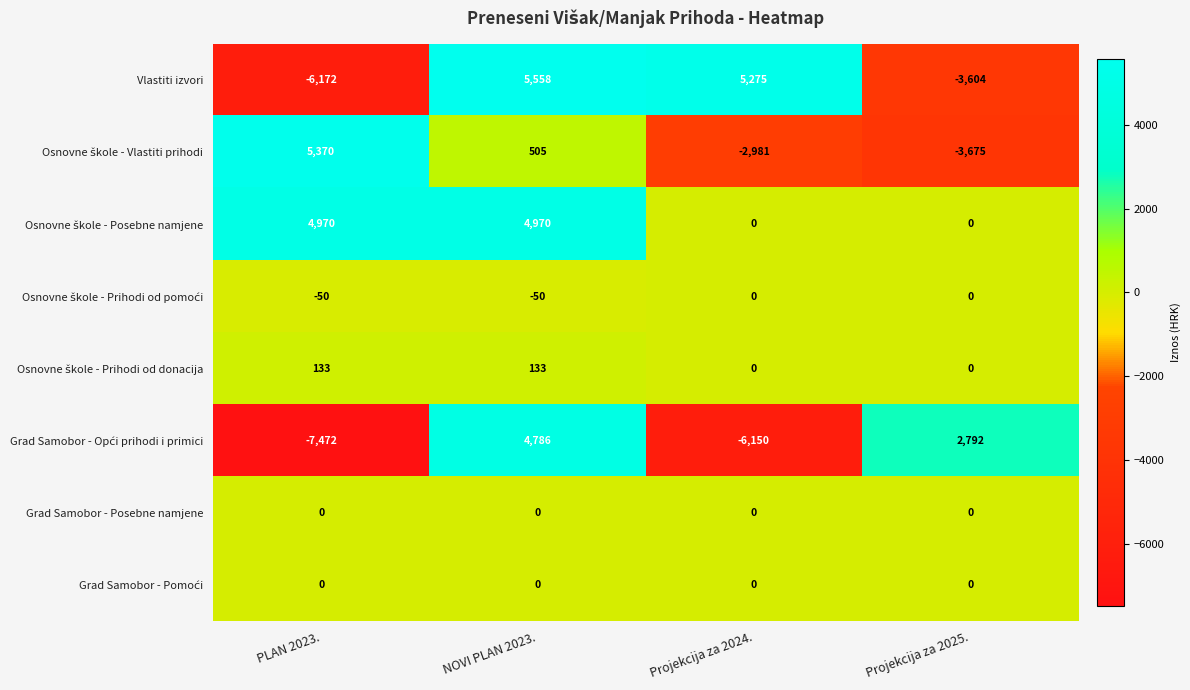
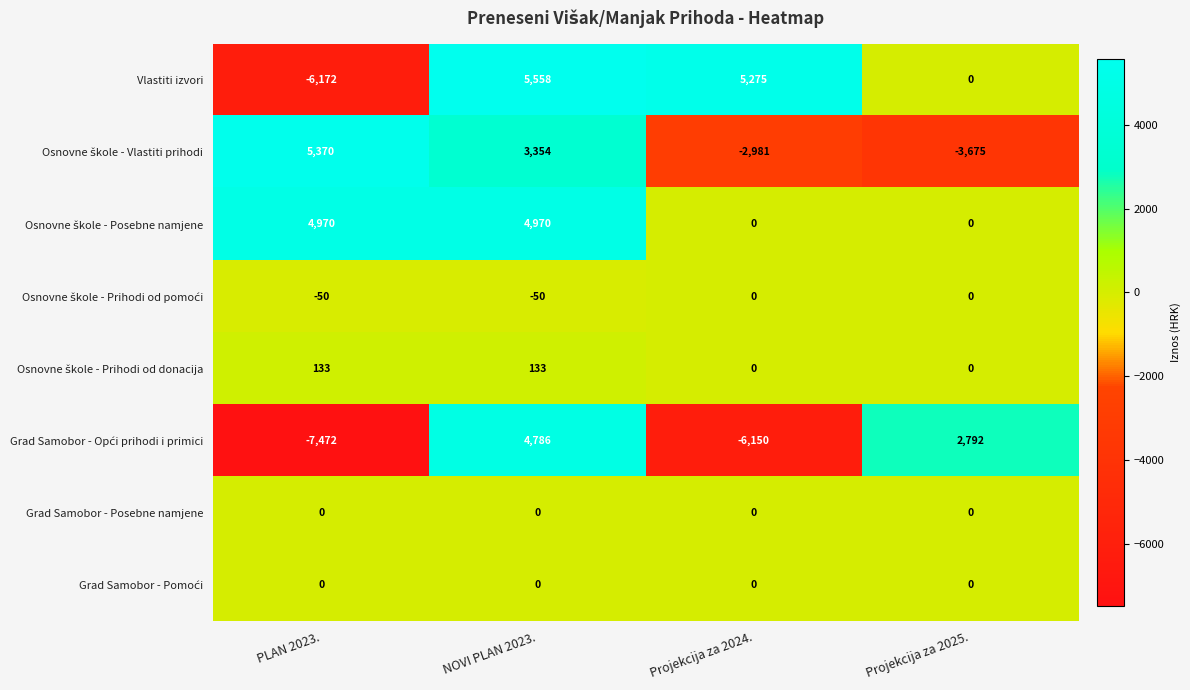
Vlastiti izvori, Projekcija za 2025.: -3,604 -> 0
Osnovne škole - Vlastiti prihodi, NOVI PLAN 2023.: 505 -> 3,354
